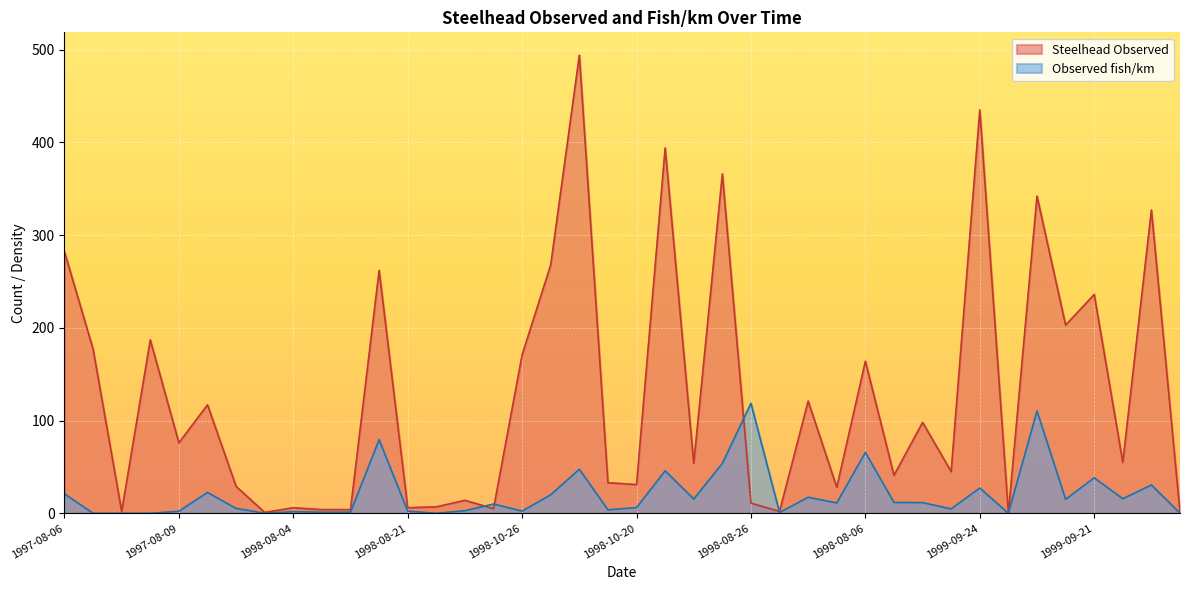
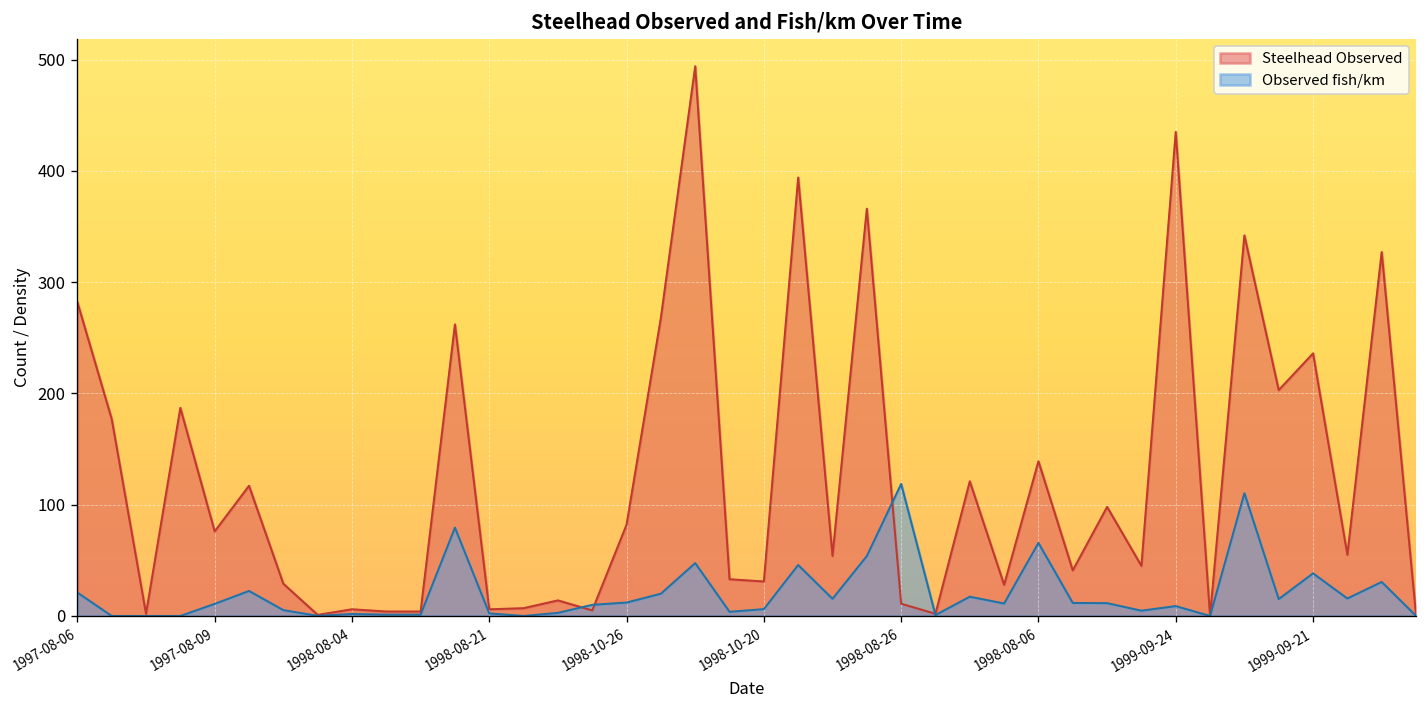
Observed fish/km, 1997-08-09: 0 -> 10
Steelhead Observed, 1998-10-26: 170 -> 80
Observed fish/km, 1998-10-26: 0 -> 10
Steelhead Observed, 1998-08-06: 160 -> 140
Observed fish/km, 1999-09-24: 30 -> 10
